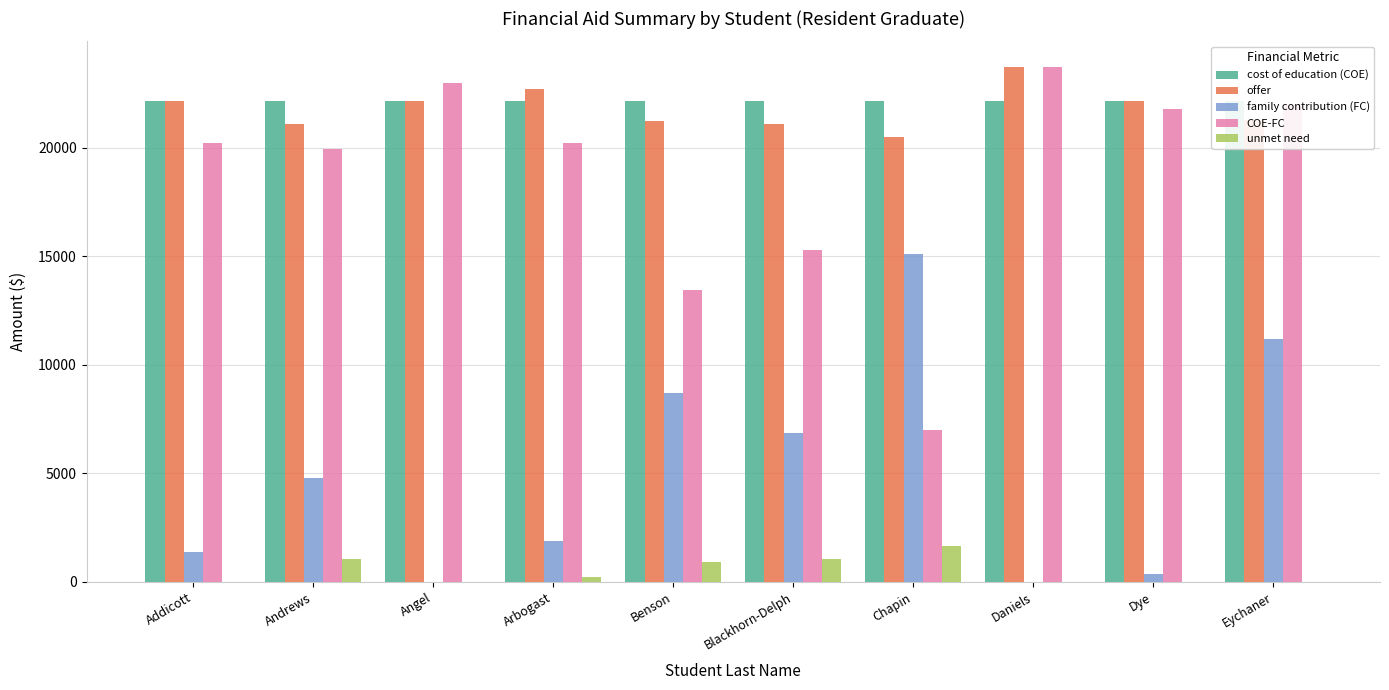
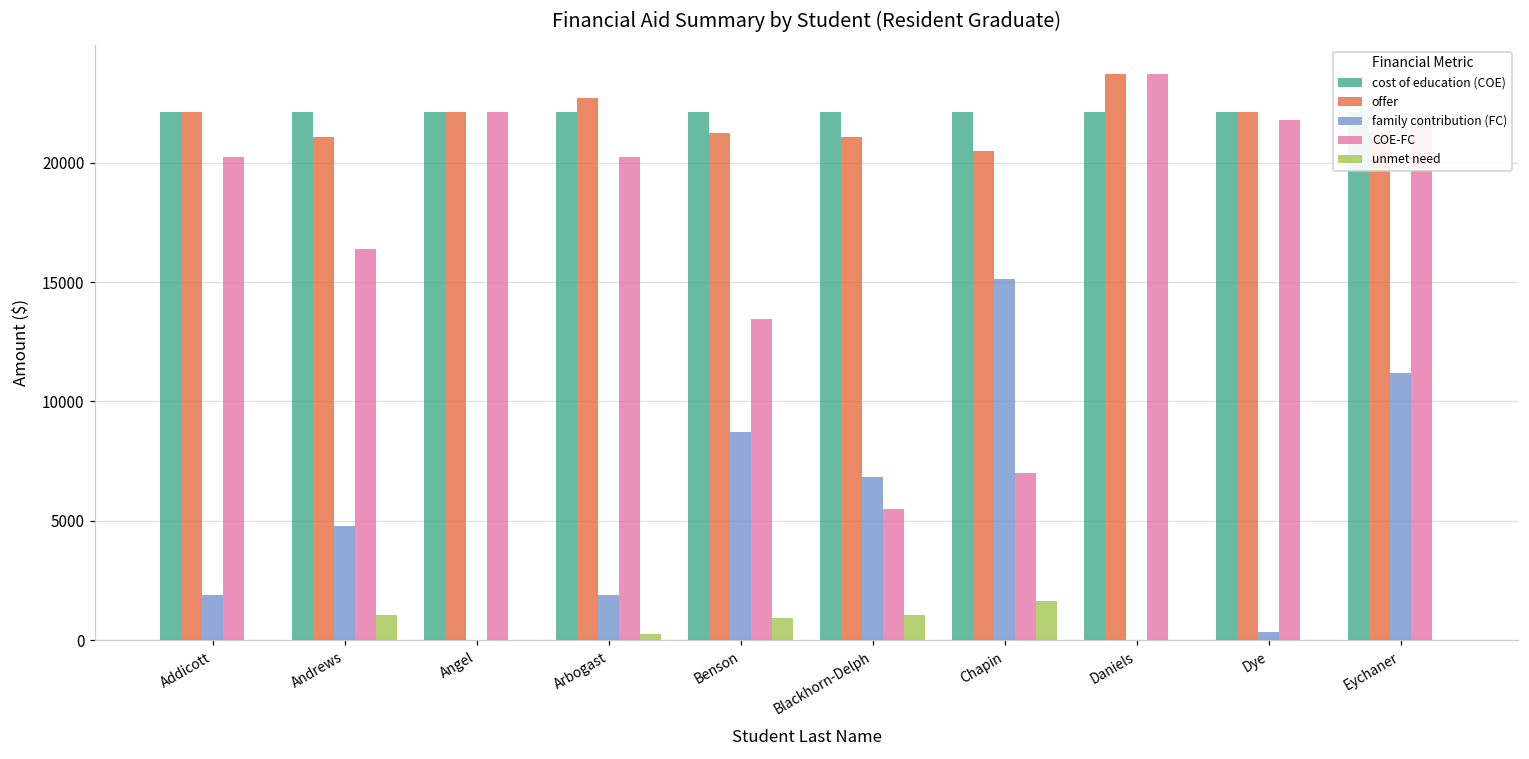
family contribution (FC), Addicott: 1400 -> 1900
COE-FC, Andrews: 19900 -> 16400
COE-FC, Angel: 23000 -> 22100
COE-FC, Blackhorn-Delph: 15300 -> 5500
